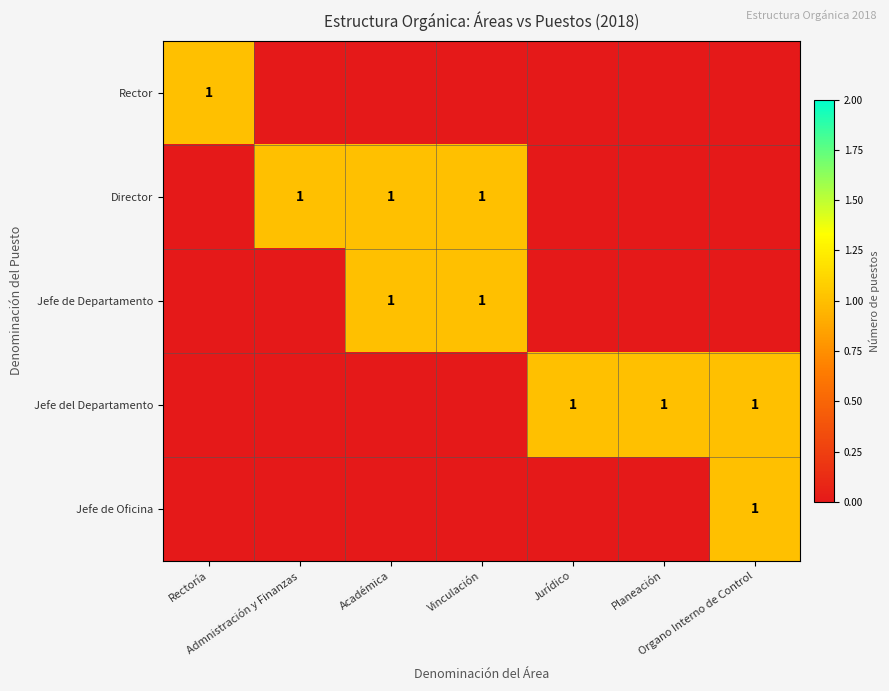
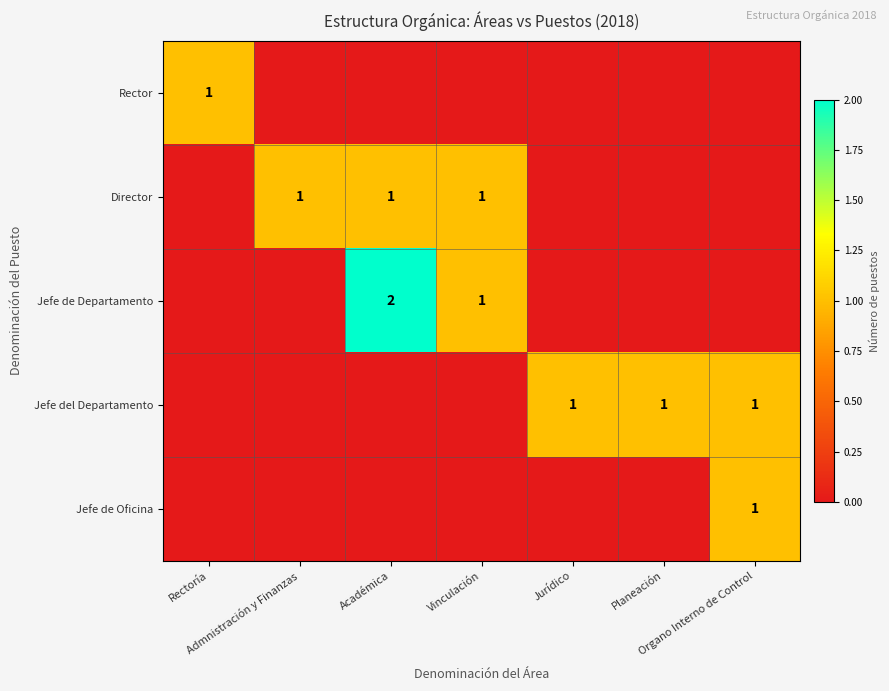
Jefe de Departamento, Académica: 1 -> 2
